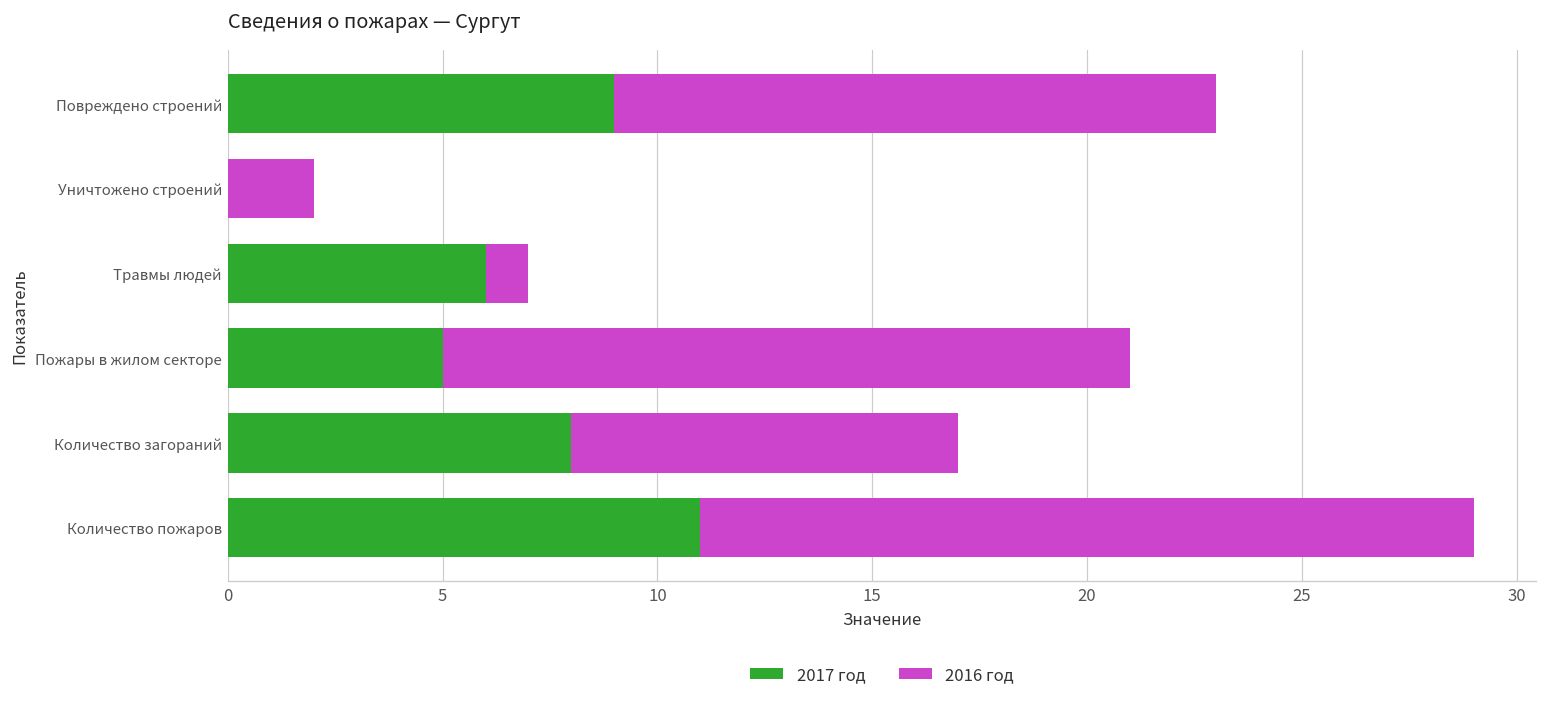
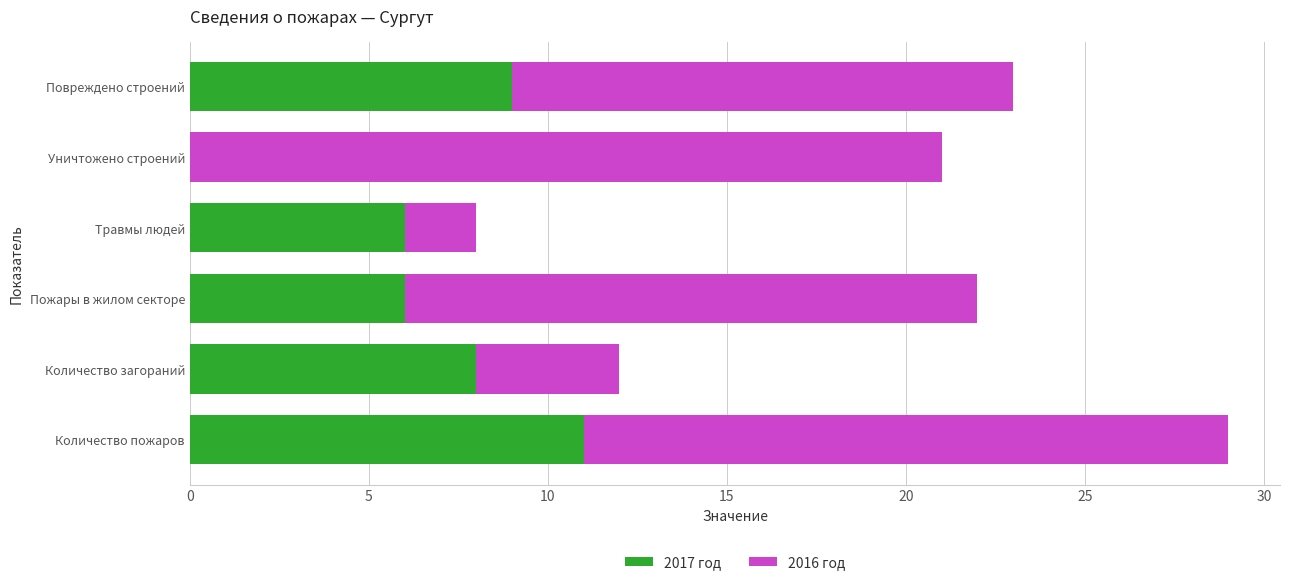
2016 год, Уничтожено строений: 2 -> 21
2016 год, Травмы людей: 1 -> 2
2017 год, Пожары в жилом секторе: 5 -> 6
2016 год, Количество загораний: 9 -> 4
